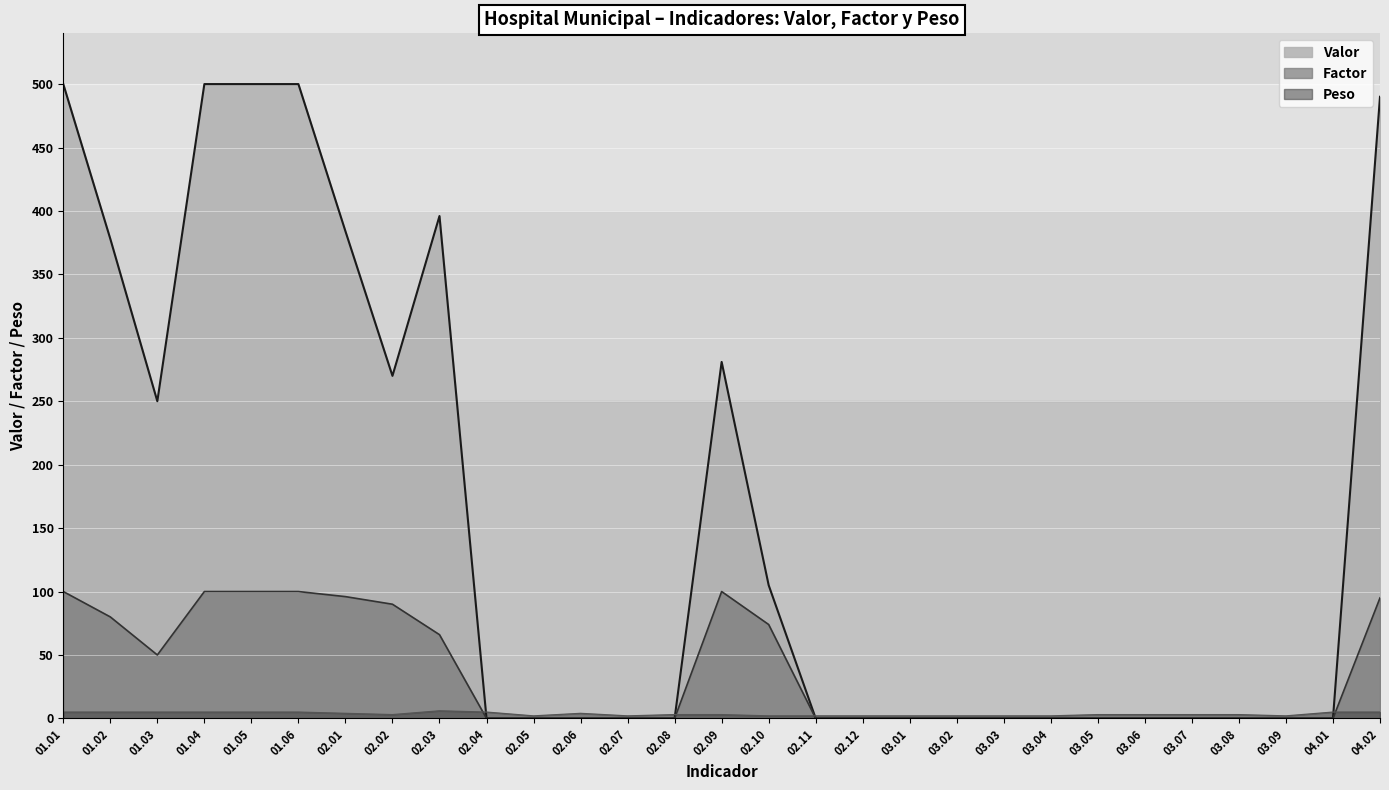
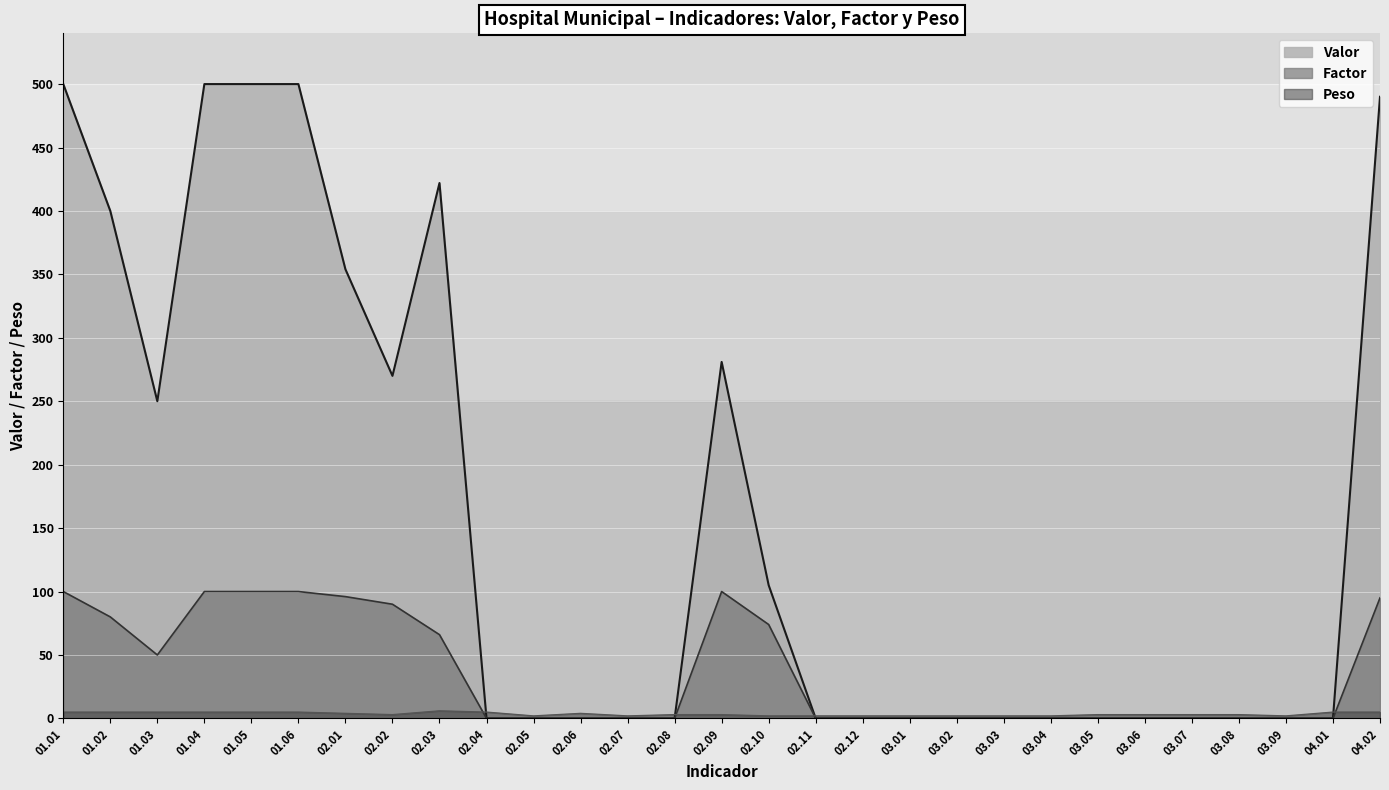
Valor, 01.02: 378 -> 400
Valor, 02.01: 384 -> 354
Valor, 02.03: 396 -> 422
